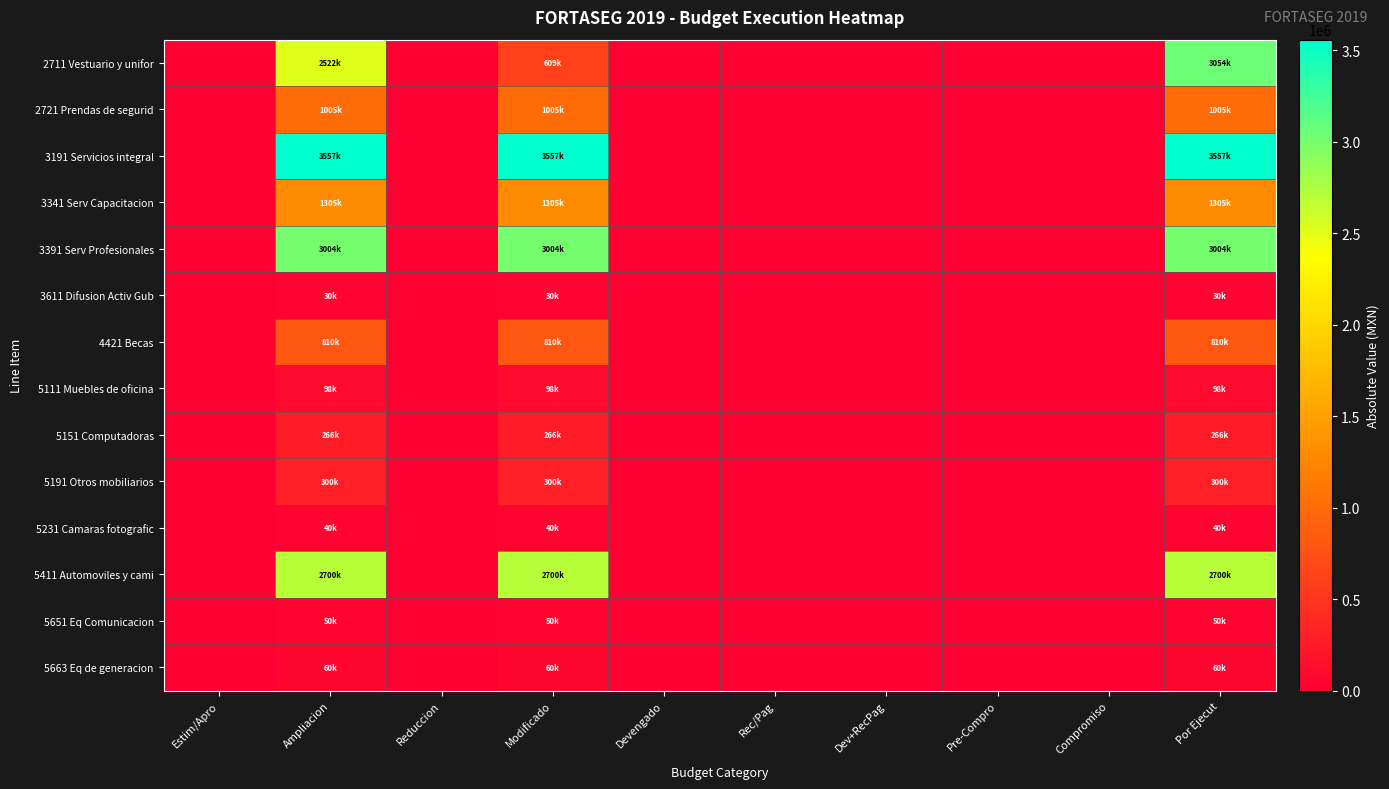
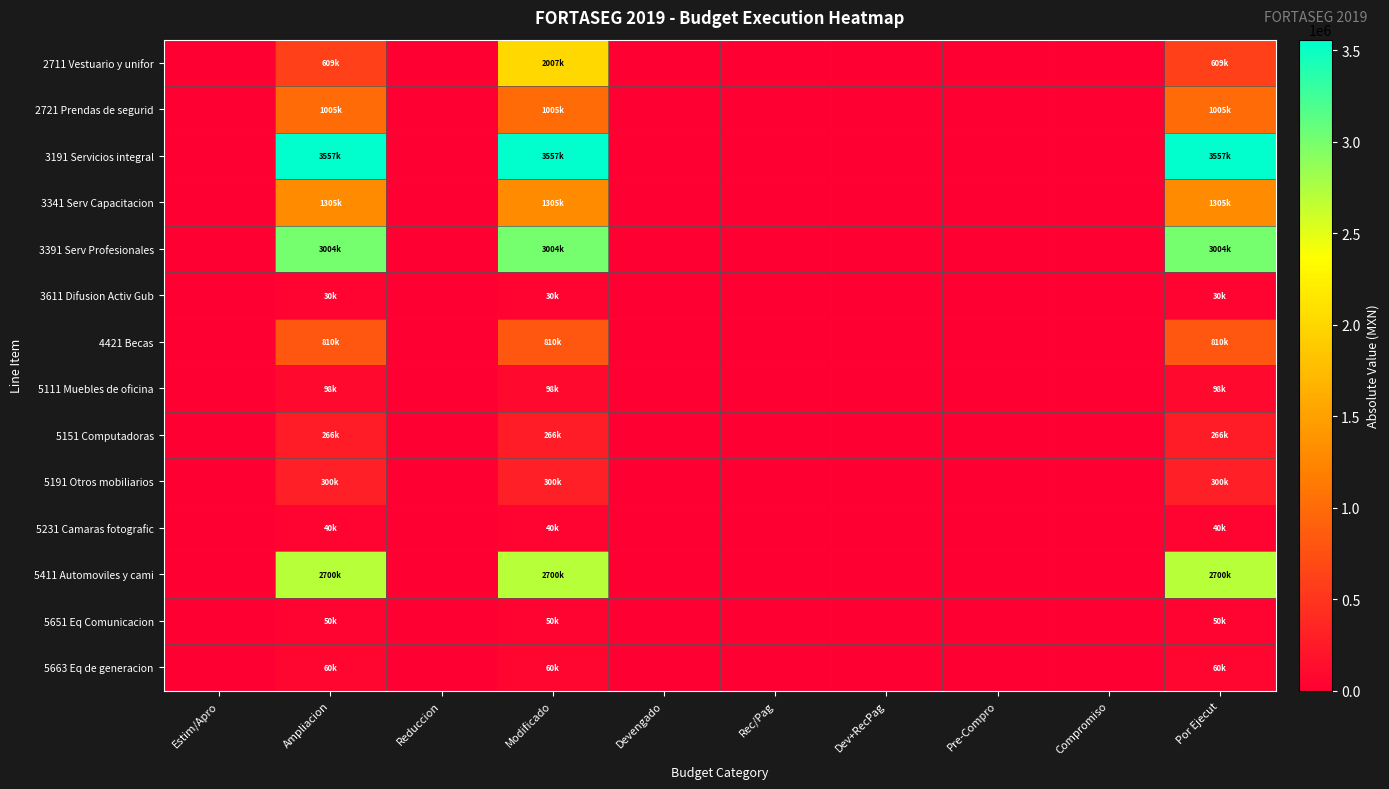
2711 Vestuario y unifor, Ampliacion: 2522k -> 609k
2711 Vestuario y unifor, Modificado: 609k -> 2007k
2711 Vestuario y unifor, Por Ejecut: 3054k -> 609k
